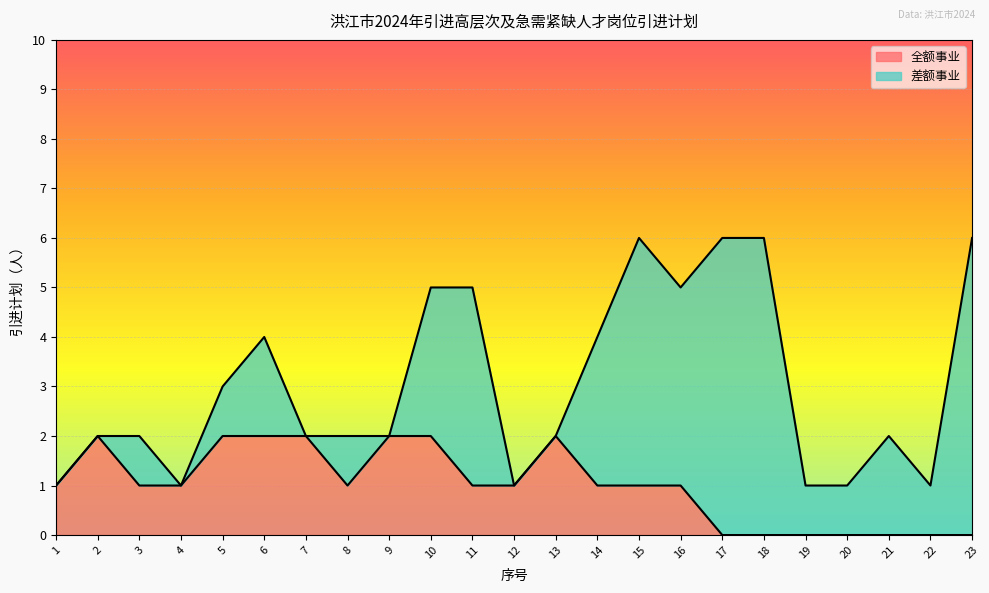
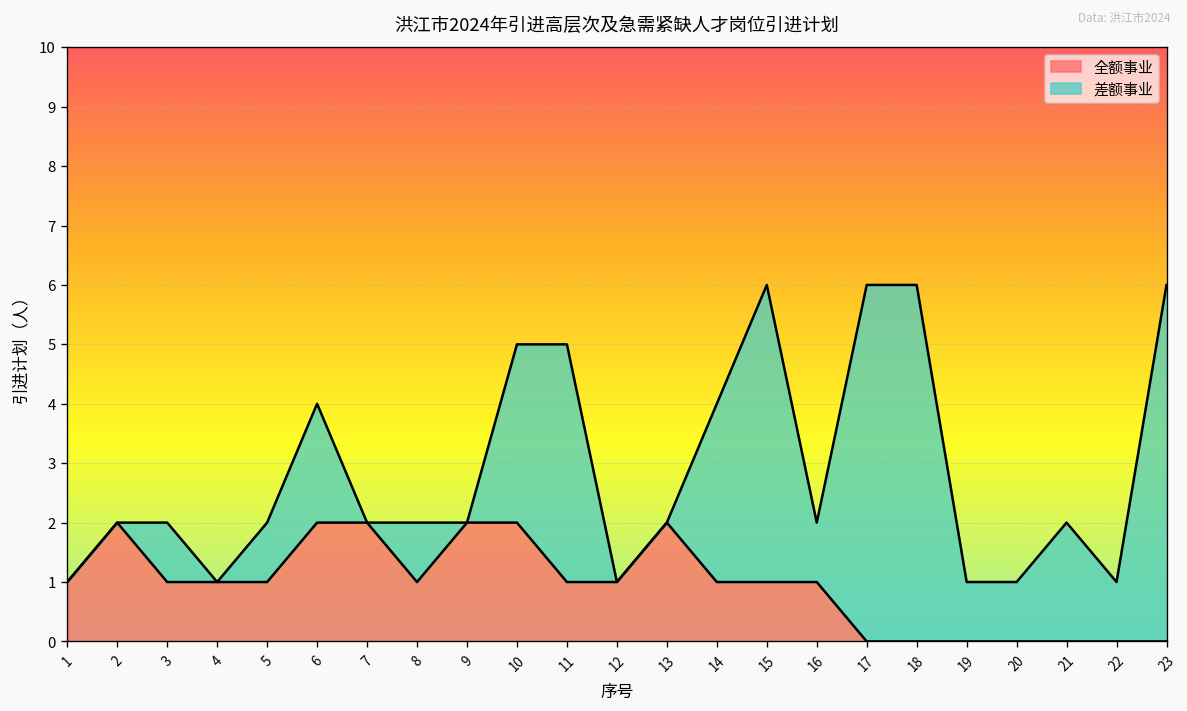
全额事业, 5: 2 -> 1
差额事业, 16: 4 -> 1
